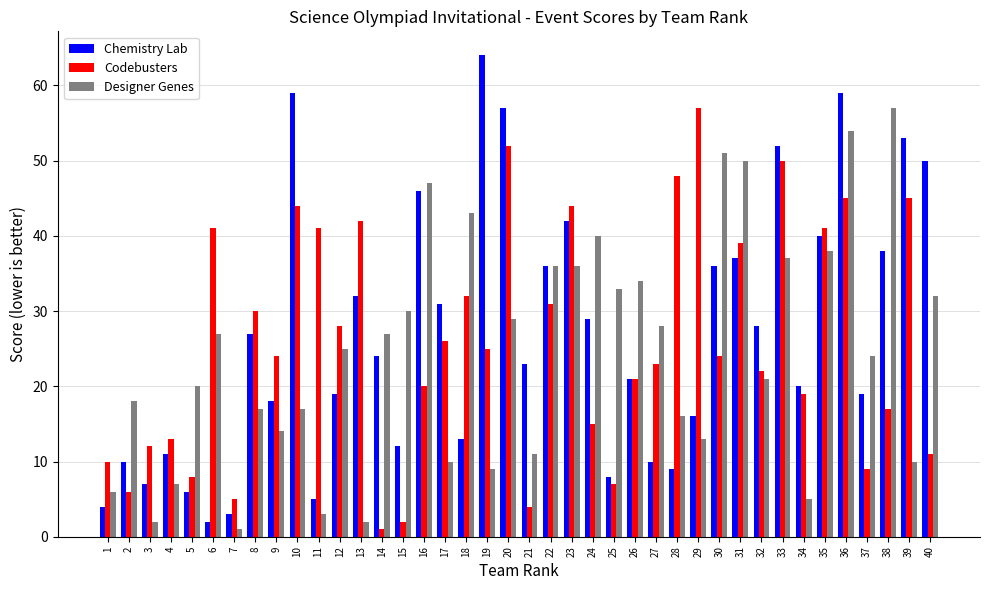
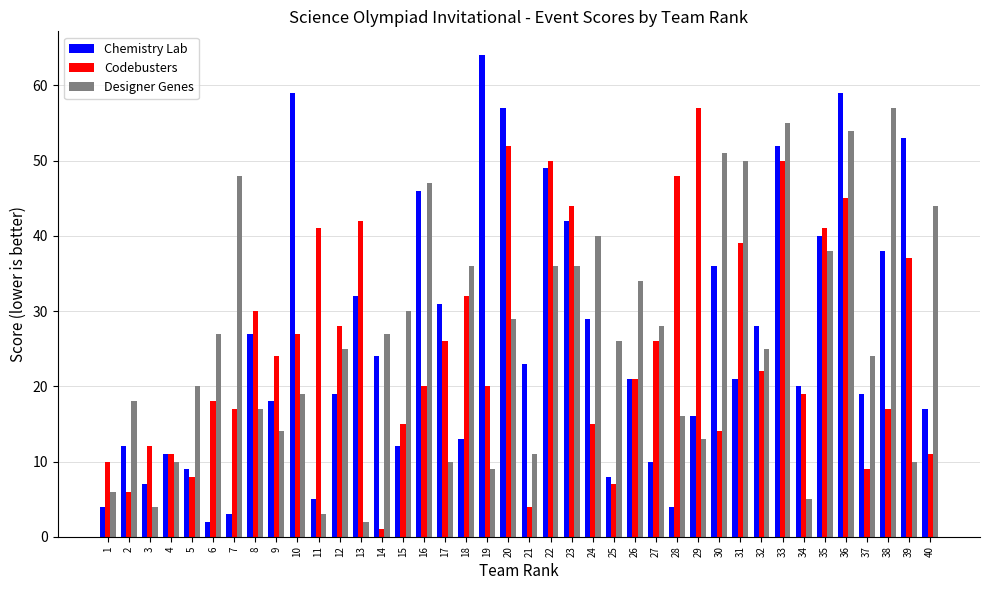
Chemistry Lab, 2: 10 -> 12
Designer Genes, 3: 2 -> 4
Codebusters, 4: 13 -> 11
Designer Genes, 4: 7 -> 10
Chemistry Lab, 5: 6 -> 9
Codebusters, 6: 41 -> 18
Codebusters, 7: 5 -> 17
Designer Genes, 7: 1 -> 48
Codebusters, 10: 44 -> 27
Designer Genes, 10: 17 -> 19
Codebusters, 15: 2 -> 15
Designer Genes, 18: 43 -> 36
Codebusters, 19: 25 -> 20
Chemistry Lab, 22: 36 -> 49
Codebusters, 22: 31 -> 50
Designer Genes, 25: 33 -> 26
Codebusters, 27: 23 -> 26
Chemistry Lab, 28: 9 -> 4
Codebusters, 30: 24 -> 14
Chemistry Lab, 31: 37 -> 21
Designer Genes, 32: 21 -> 25
Designer Genes, 33: 37 -> 55
Codebusters, 39: 45 -> 37
Chemistry Lab, 40: 50 -> 17
Designer Genes, 40: 32 -> 44
